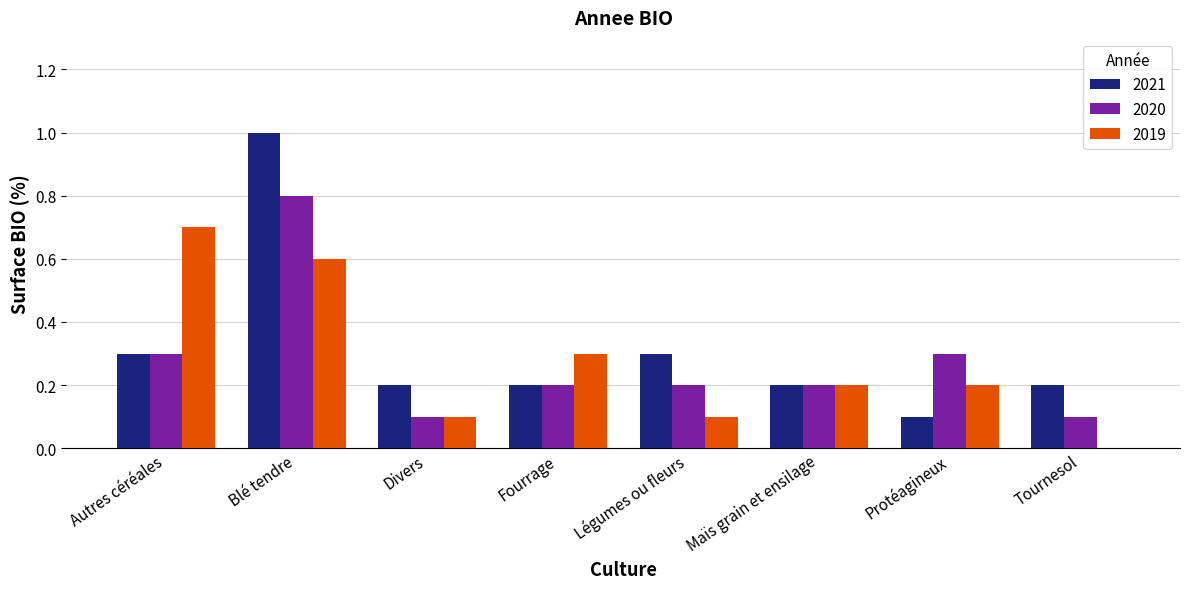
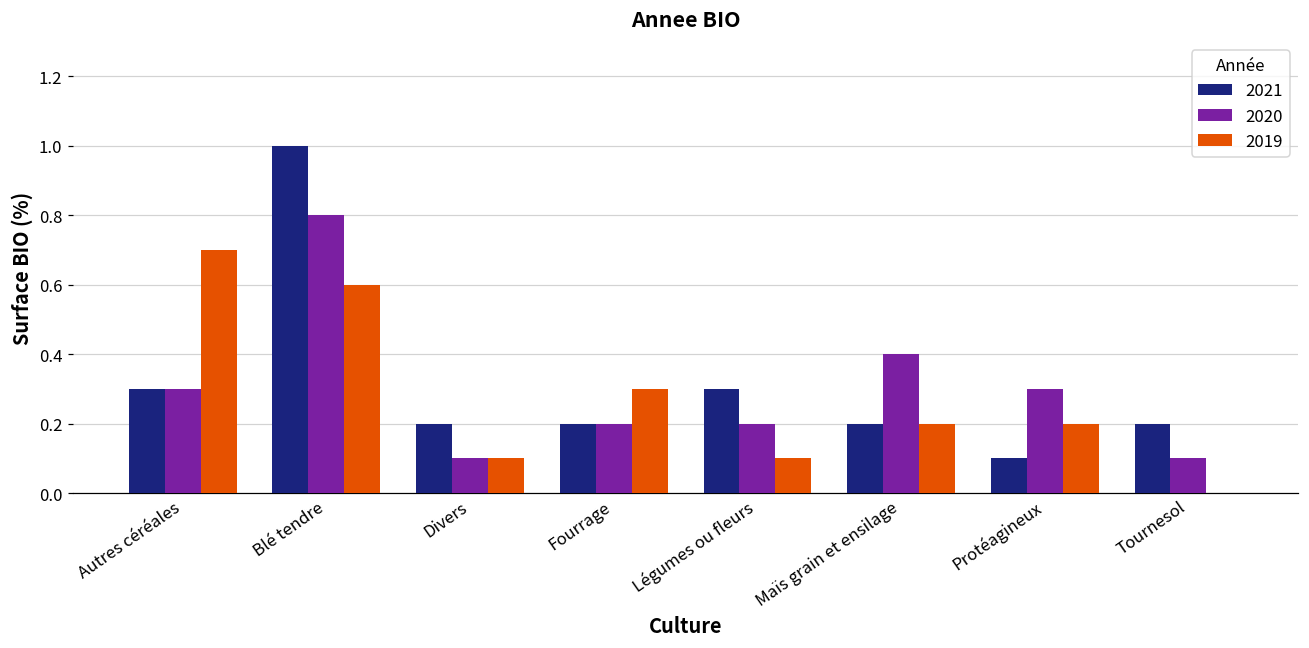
2020, Maïs grain et ensilage: 0.2 -> 0.4
